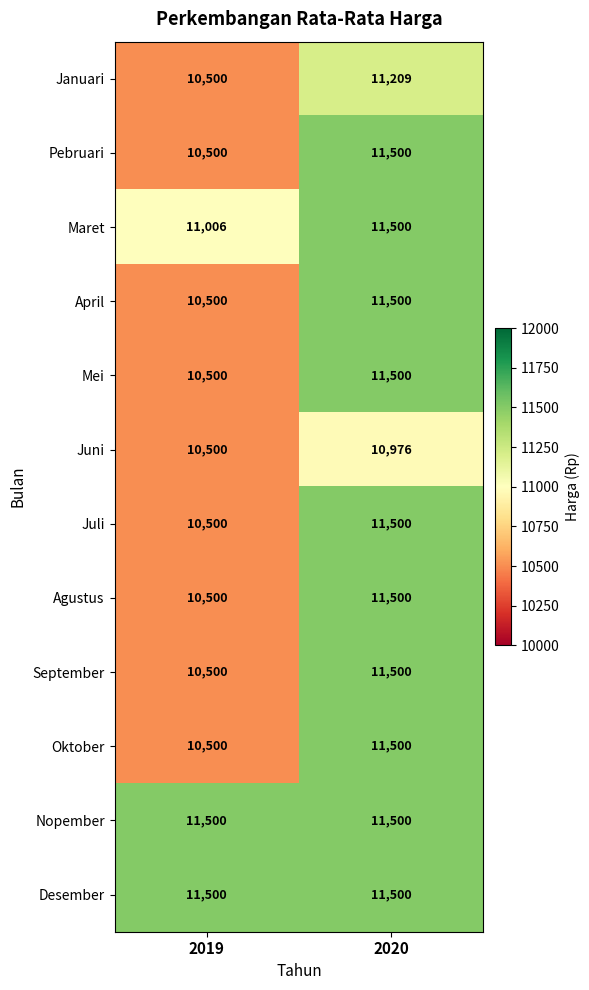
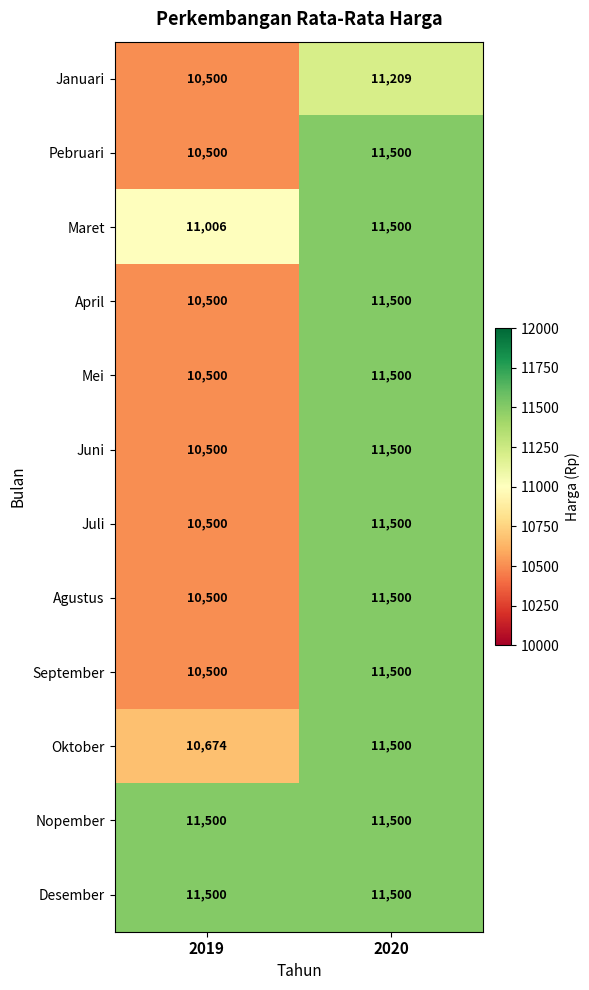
Juni, 2020: 10,976 -> 11,500
Oktober, 2019: 10,500 -> 10,674
